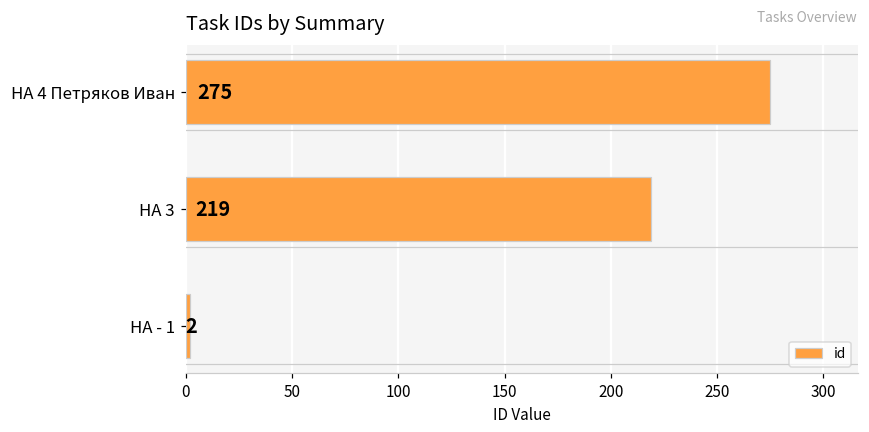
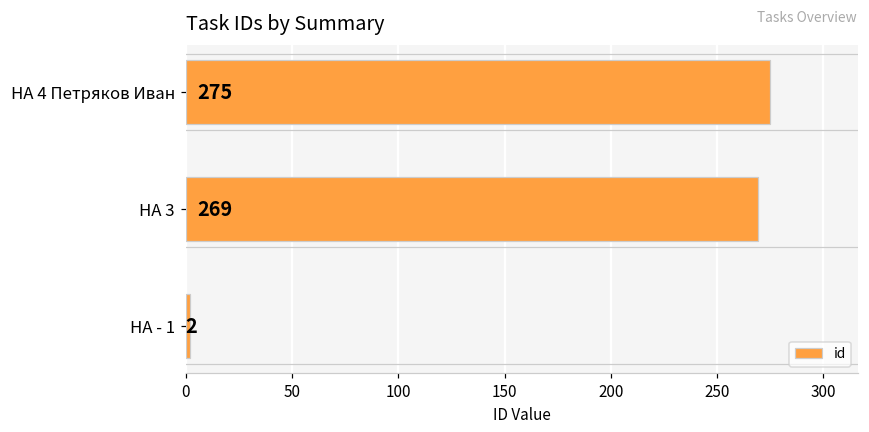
HA 3: 219 -> 269
